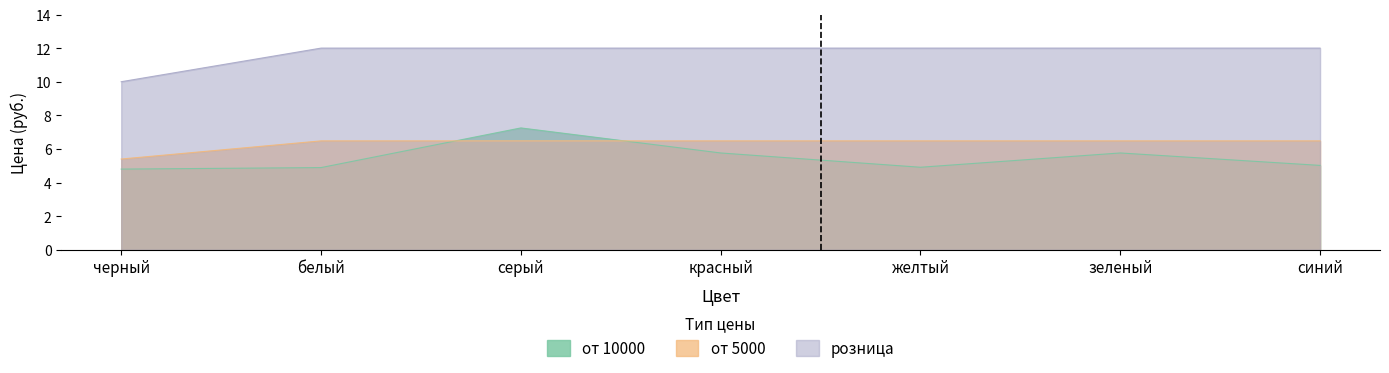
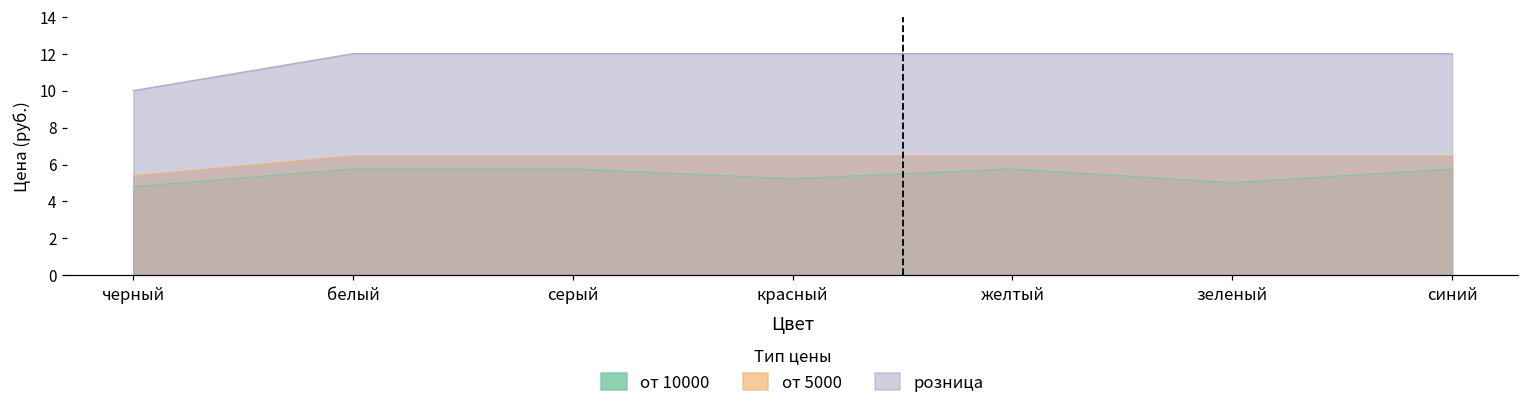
от 10000, белый: 4.9 -> 5.8
от 10000, серый: 7.3 -> 5.8
от 10000, красный: 5.8 -> 5.2
от 10000, желтый: 4.9 -> 5.8
от 10000, зеленый: 5.8 -> 5.0
от 10000, синий: 5.0 -> 5.8
